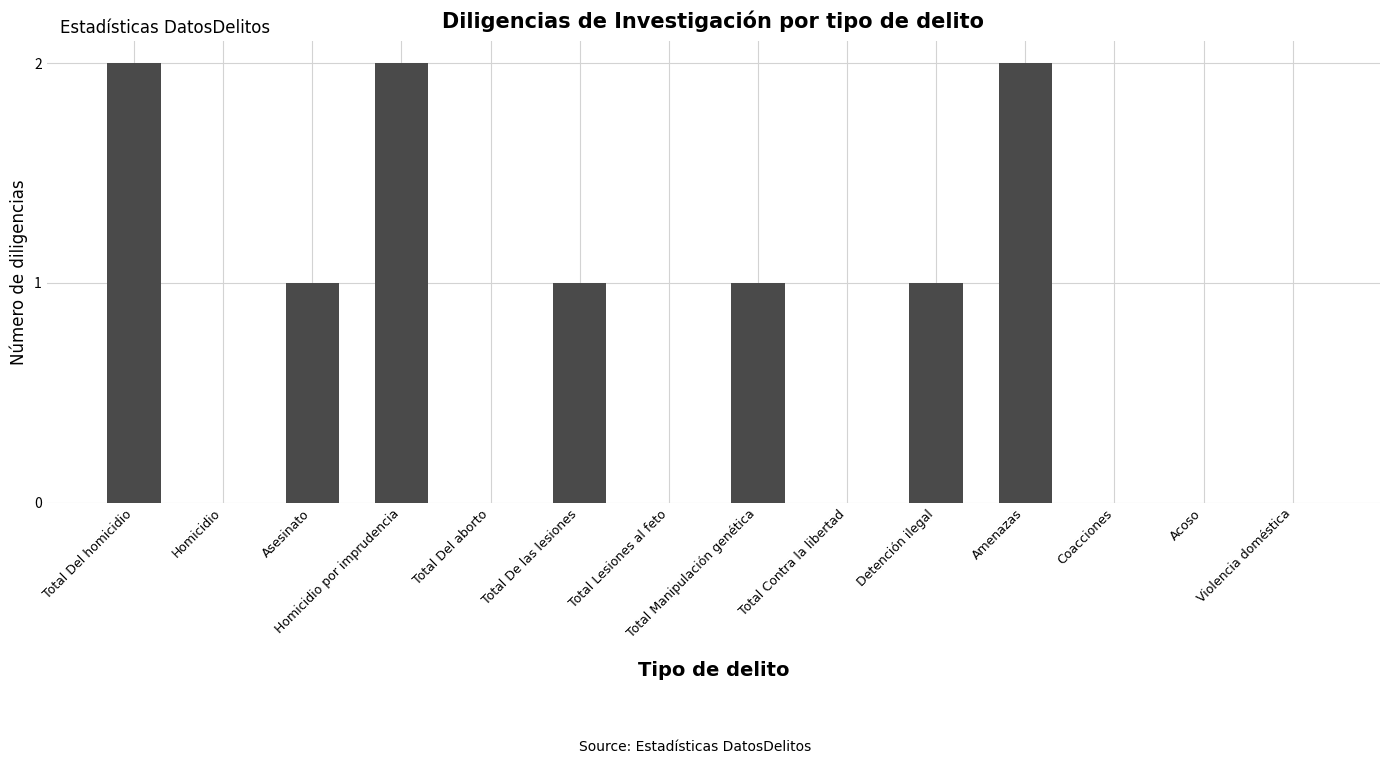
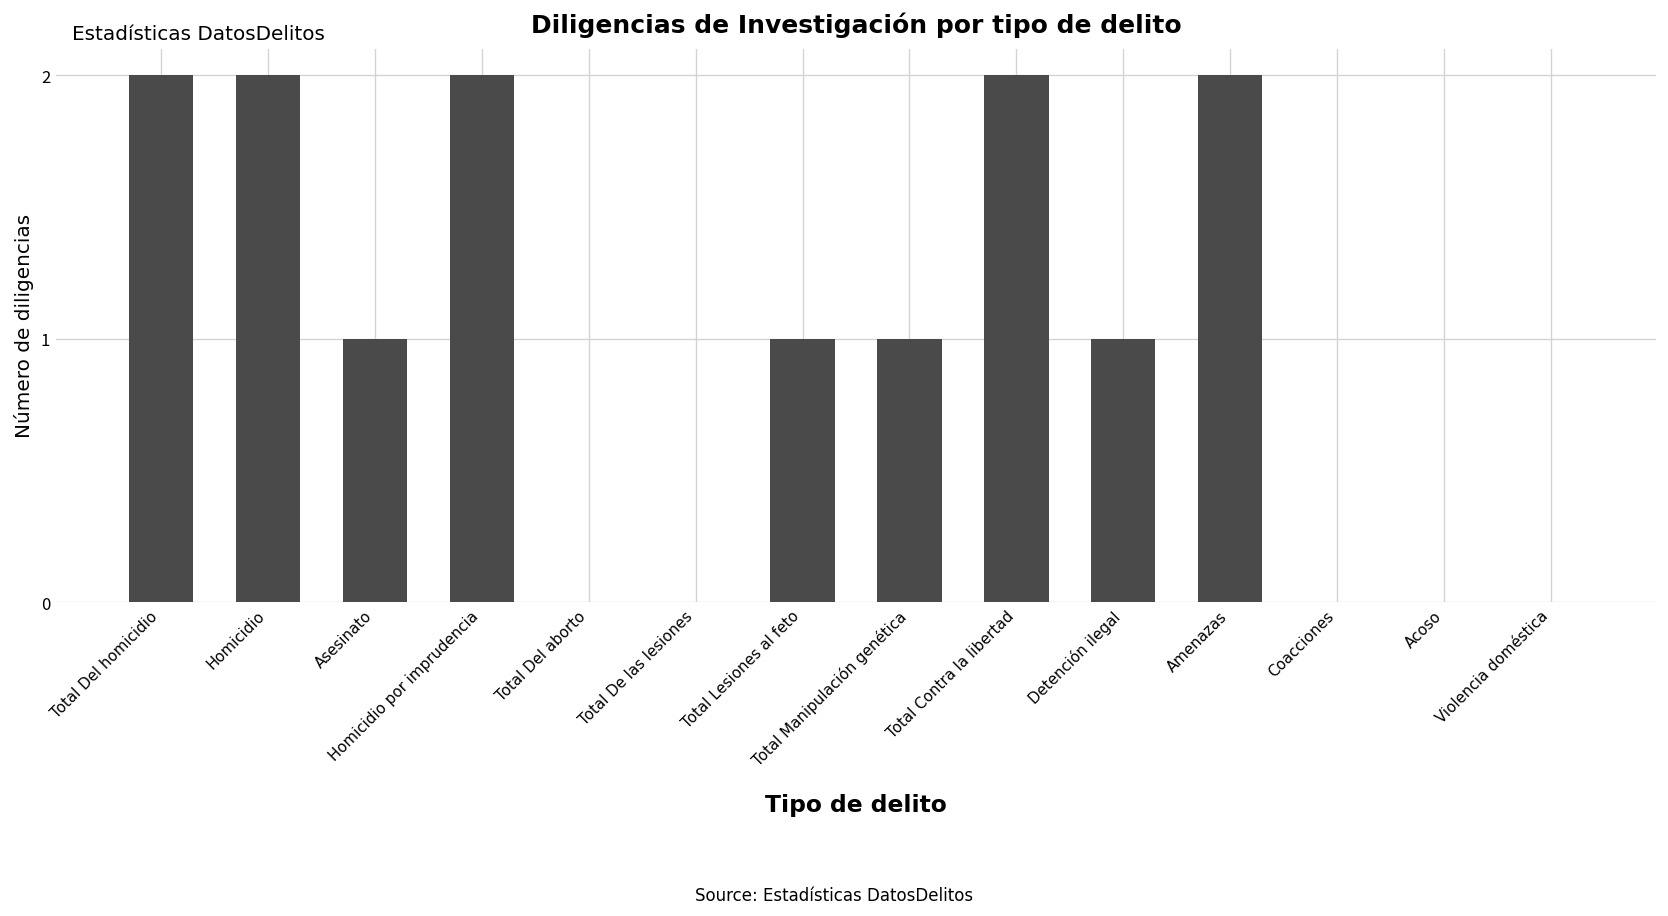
Homicidio: 0 -> 2
Total De las lesiones: 1 -> 0
Total Lesiones al feto: 0 -> 1
Total Contra la libertad: 0 -> 2
